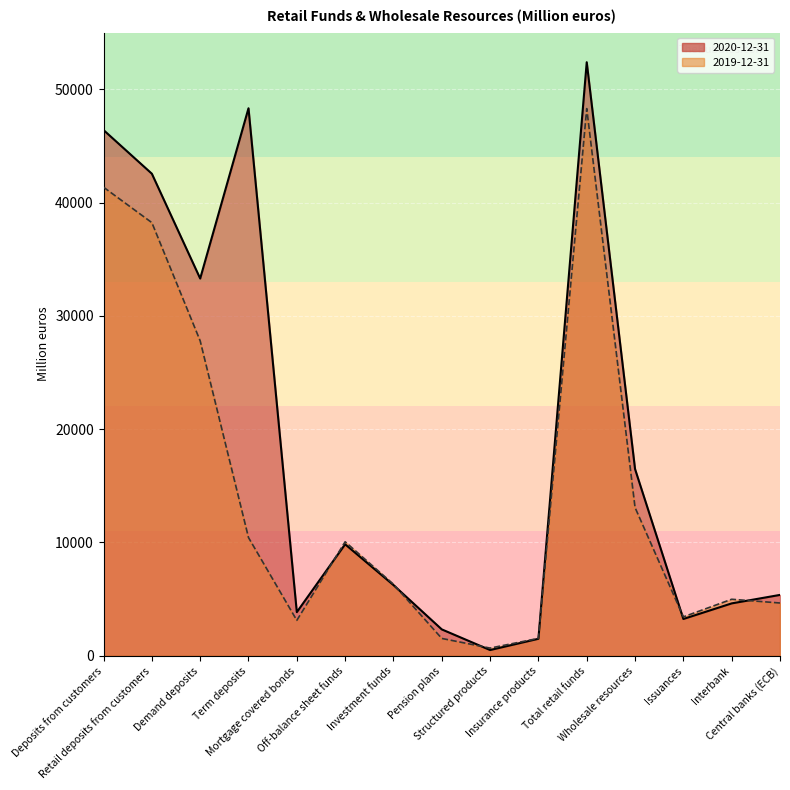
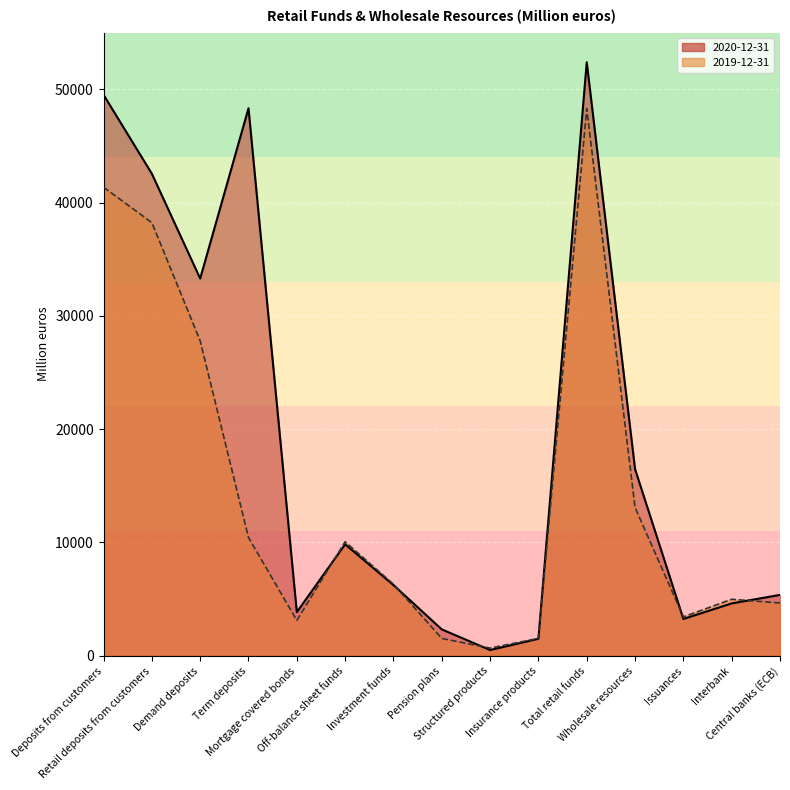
2020-12-31, Deposits from customers: 46400 -> 49500
